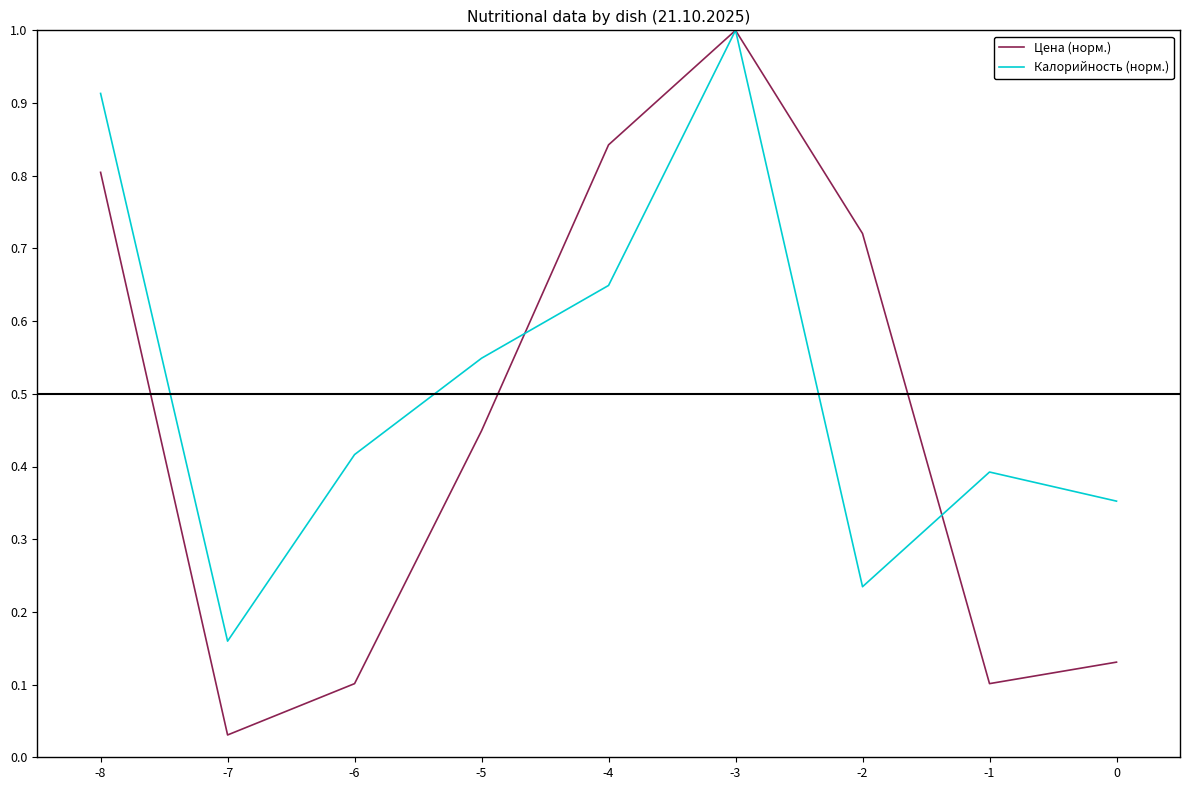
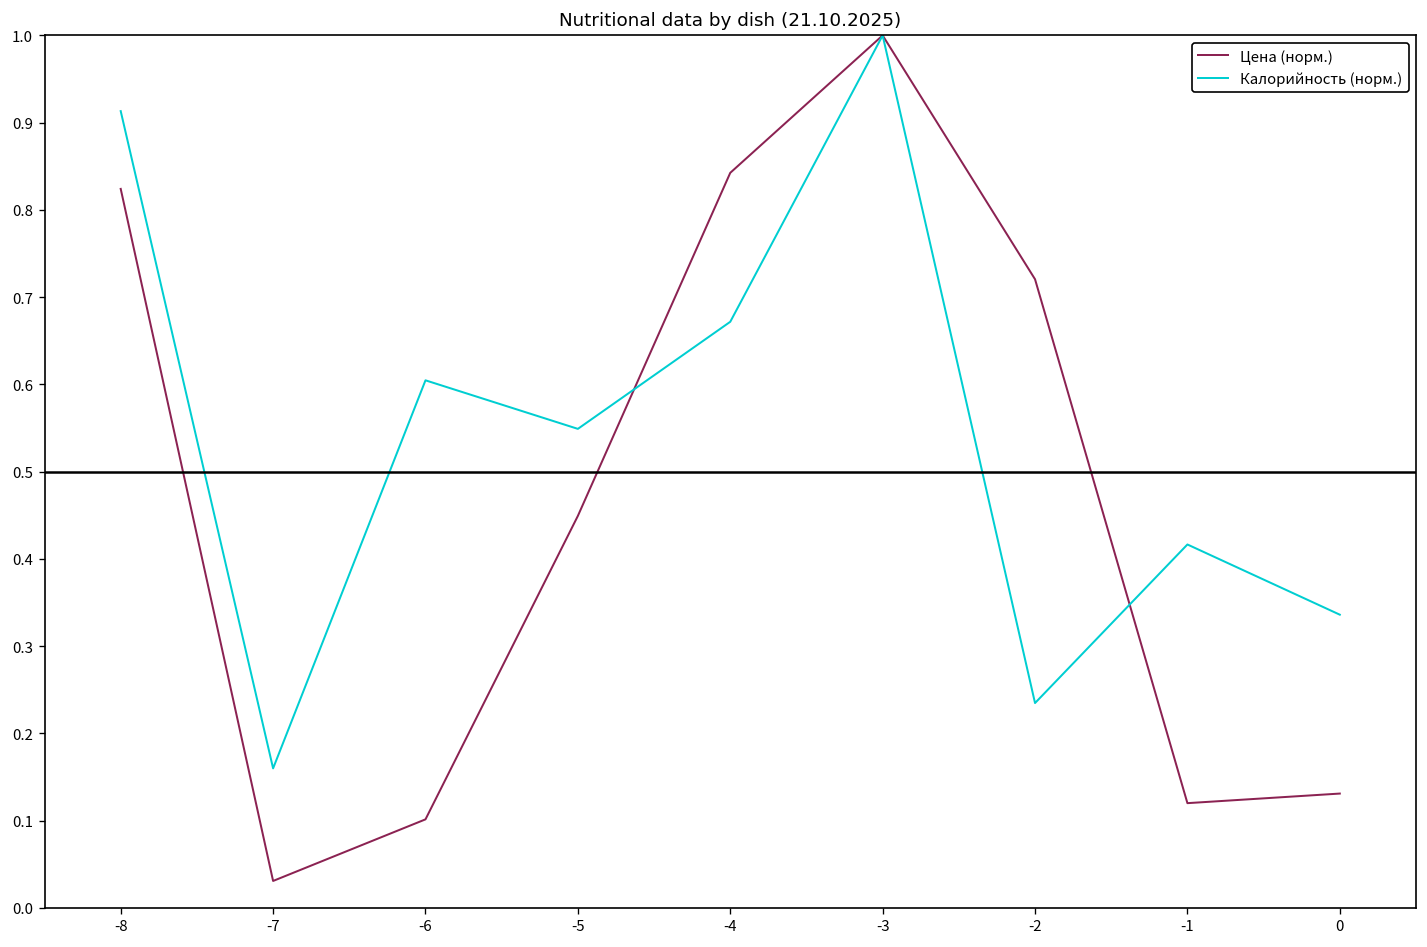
Цена (норм.), -8: 0.80 -> 0.82
Калорийность (норм.), -6: 0.42 -> 0.60
Калорийность (норм.), -4: 0.65 -> 0.67
Цена (норм.), -1: 0.10 -> 0.12
Калорийность (норм.), -1: 0.39 -> 0.42
Калорийность (норм.), 0: 0.35 -> 0.34
